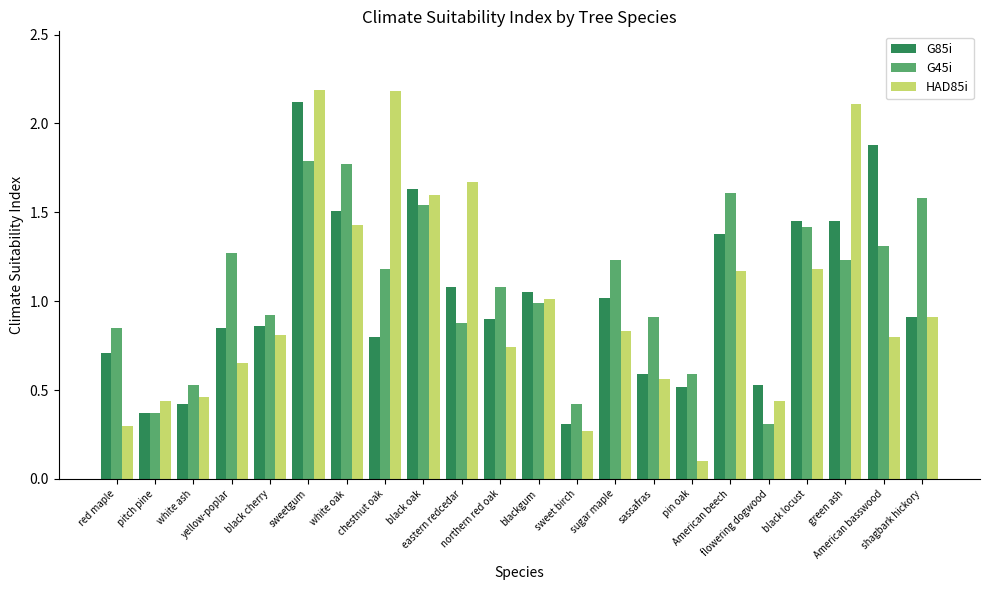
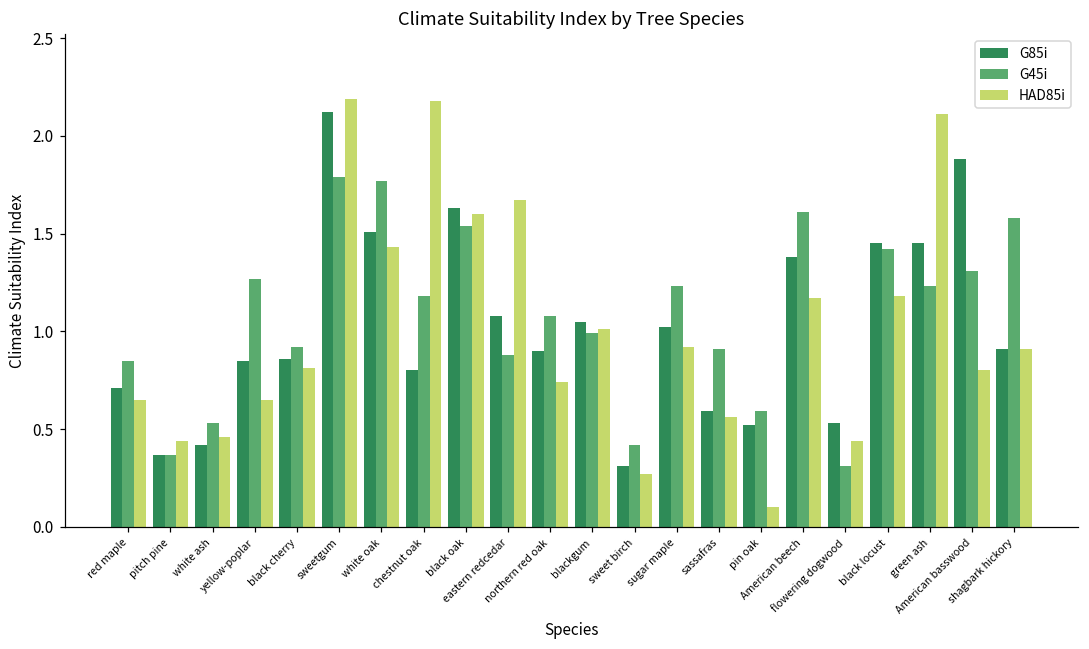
HAD85i, red maple: 0.30 -> 0.65
HAD85i, sugar maple: 0.83 -> 0.92
